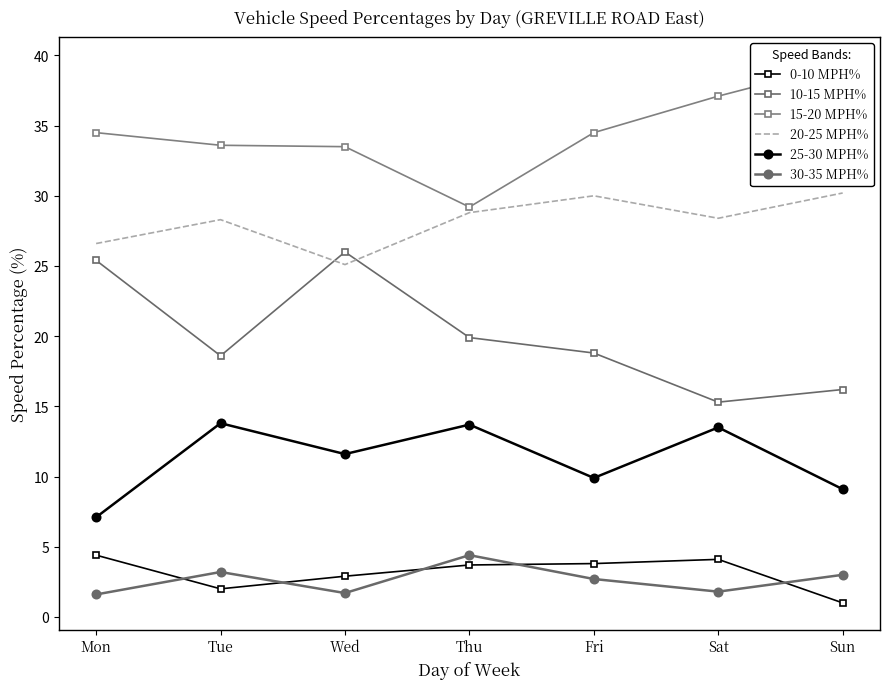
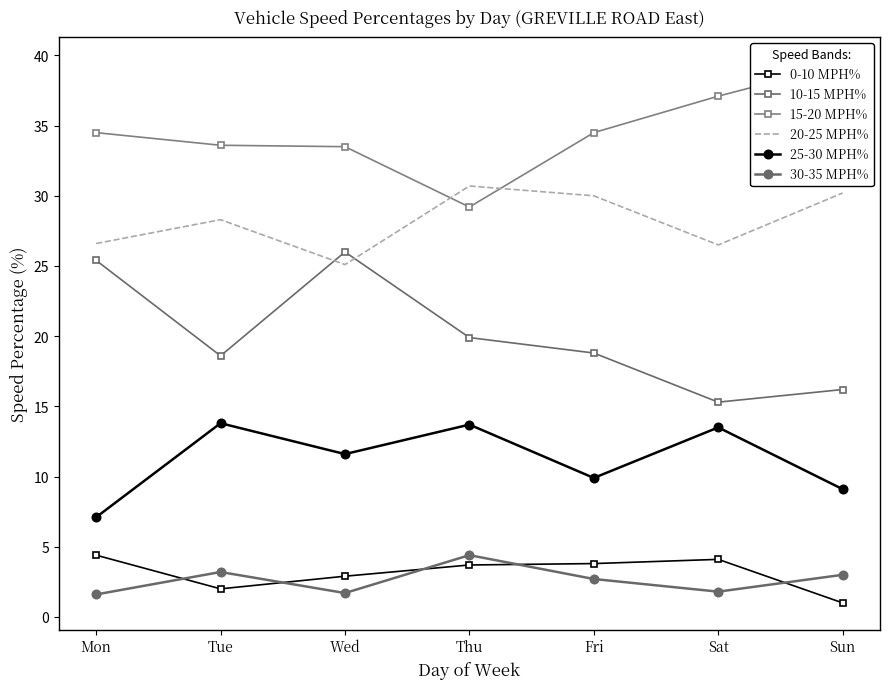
20-25 MPH%, Thu: 28.8 -> 30.7
20-25 MPH%, Sat: 28.4 -> 26.5
